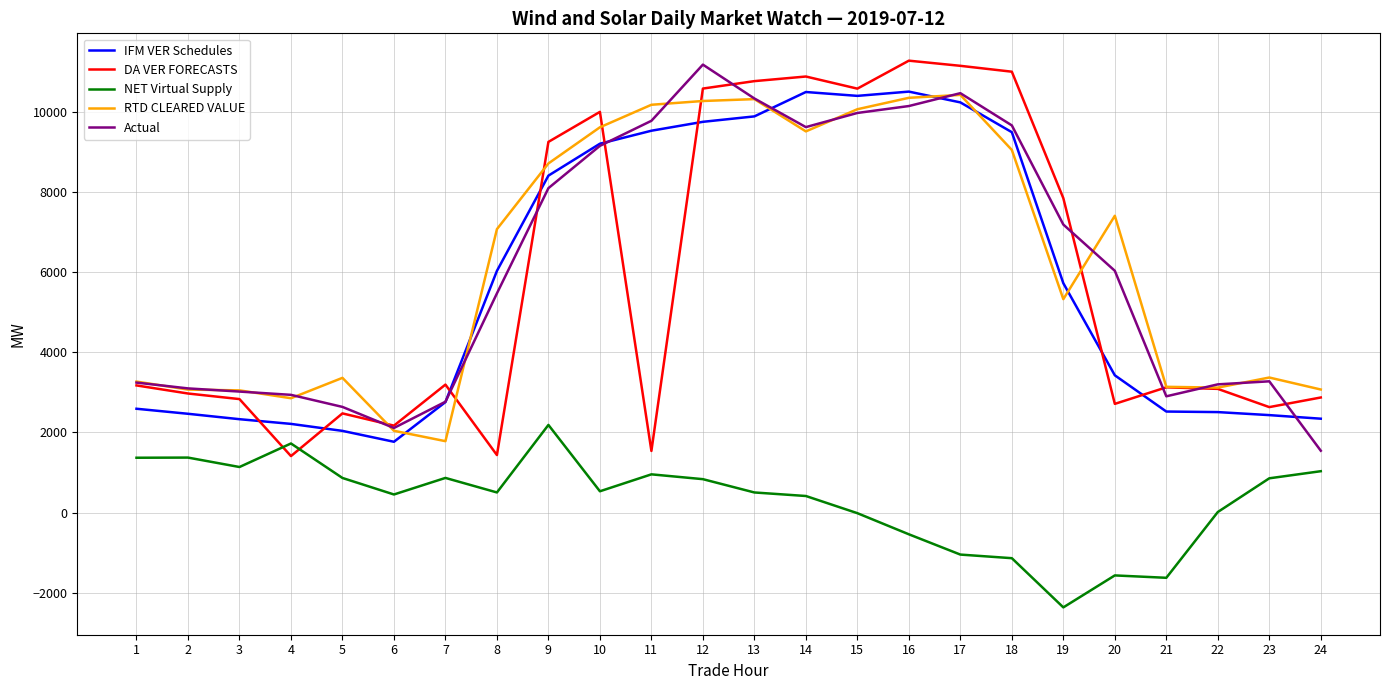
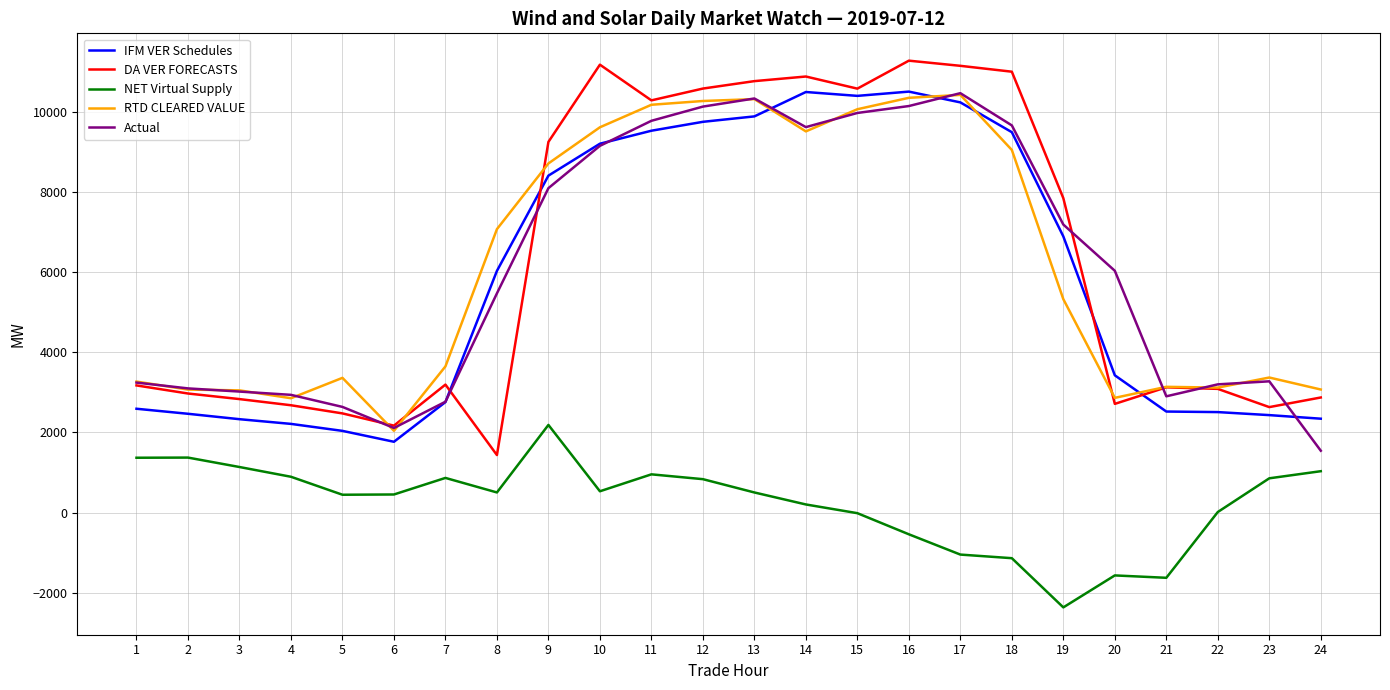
DA VER FORECASTS, 4: 1400 -> 2700
NET Virtual Supply, 4: 1700 -> 900
NET Virtual Supply, 5: 900 -> 400
RTD CLEARED VALUE, 7: 1800 -> 3600
DA VER FORECASTS, 10: 10000 -> 11200
DA VER FORECASTS, 11: 1500 -> 10300
Actual, 12: 11200 -> 10100
NET Virtual Supply, 14: 400 -> 200
IFM VER Schedules, 19: 5700 -> 6900
RTD CLEARED VALUE, 20: 7400 -> 2900
